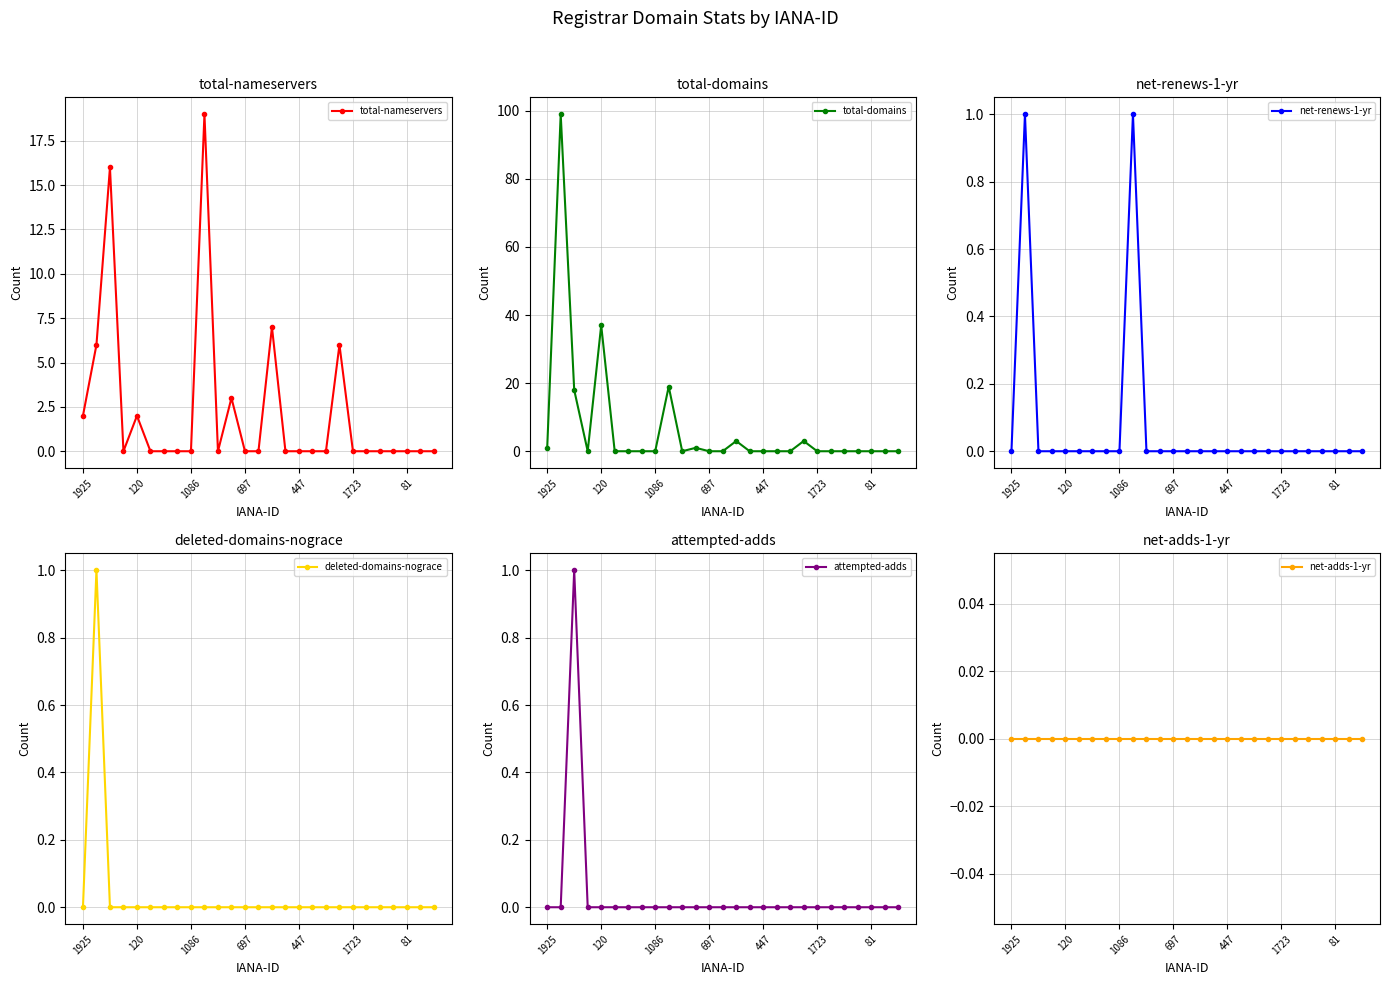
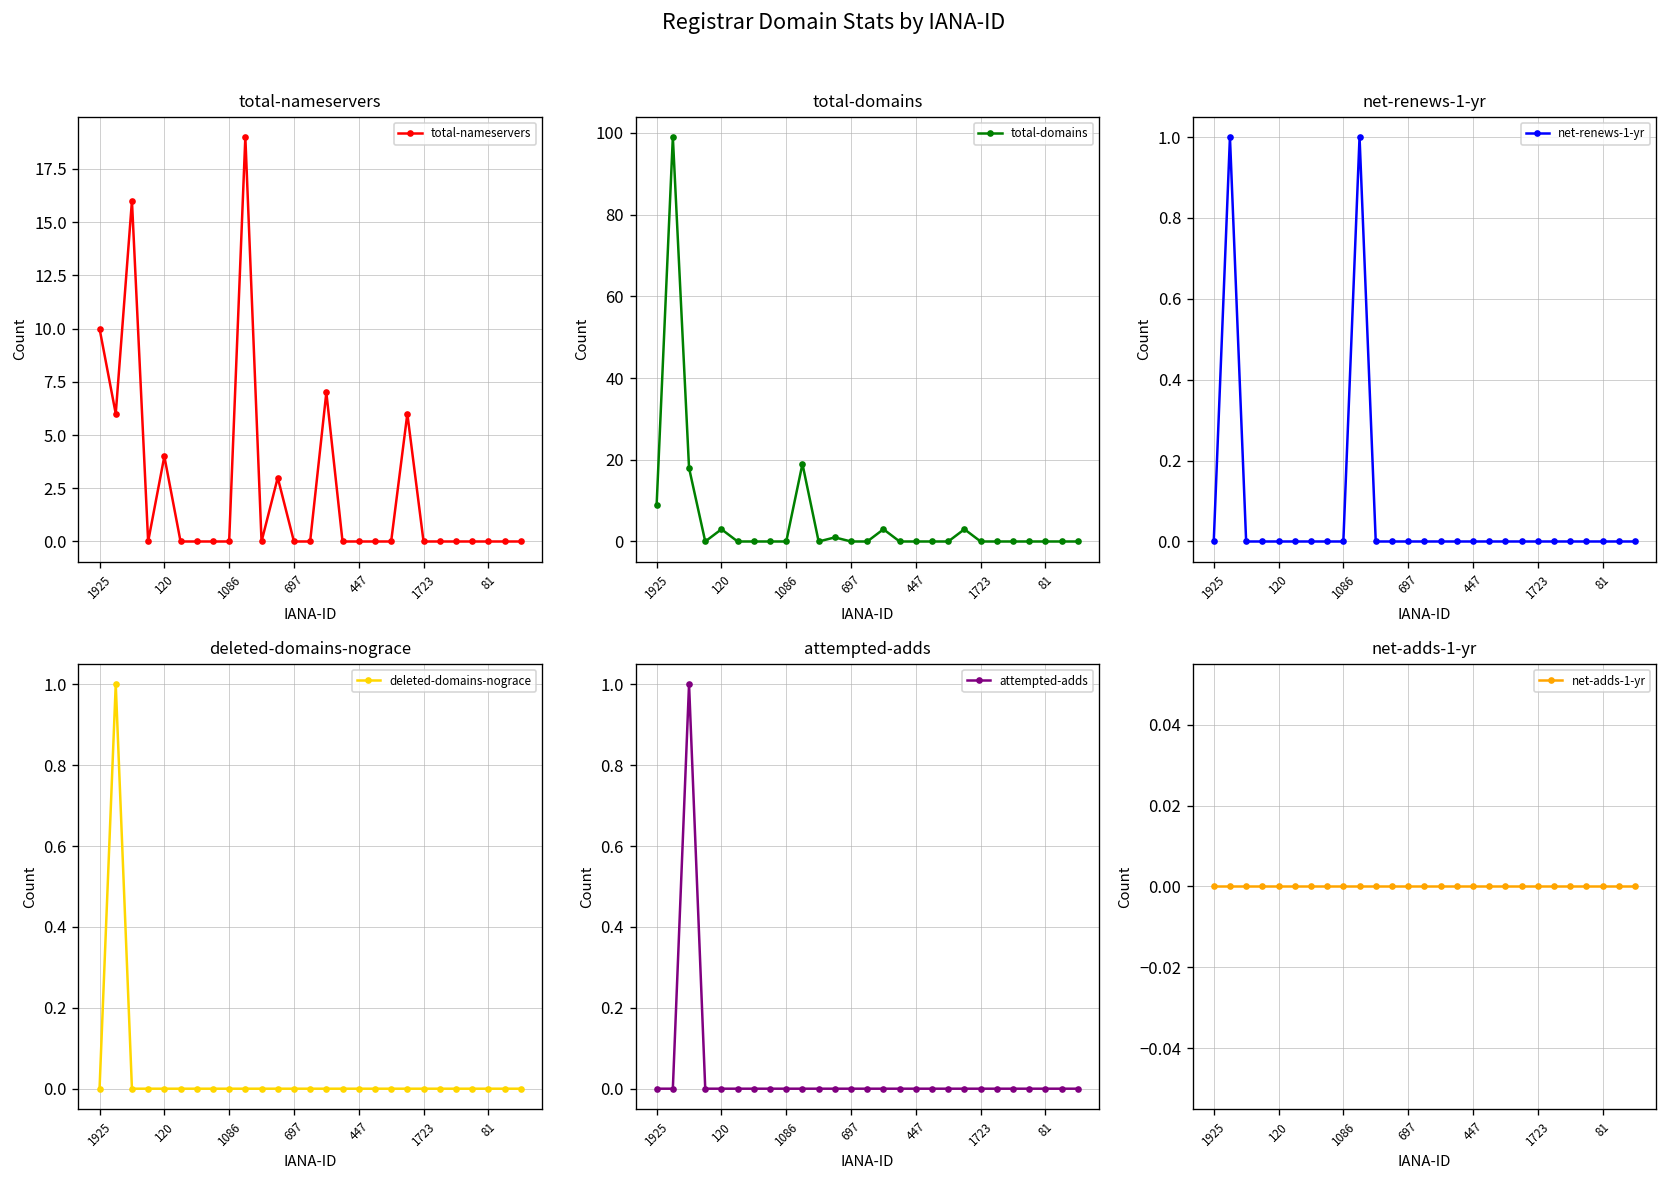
total-nameservers, 1925: 2 -> 10
total-nameservers, 120: 2 -> 4
total-domains, 1925: 1 -> 9
total-domains, 120: 37 -> 3
